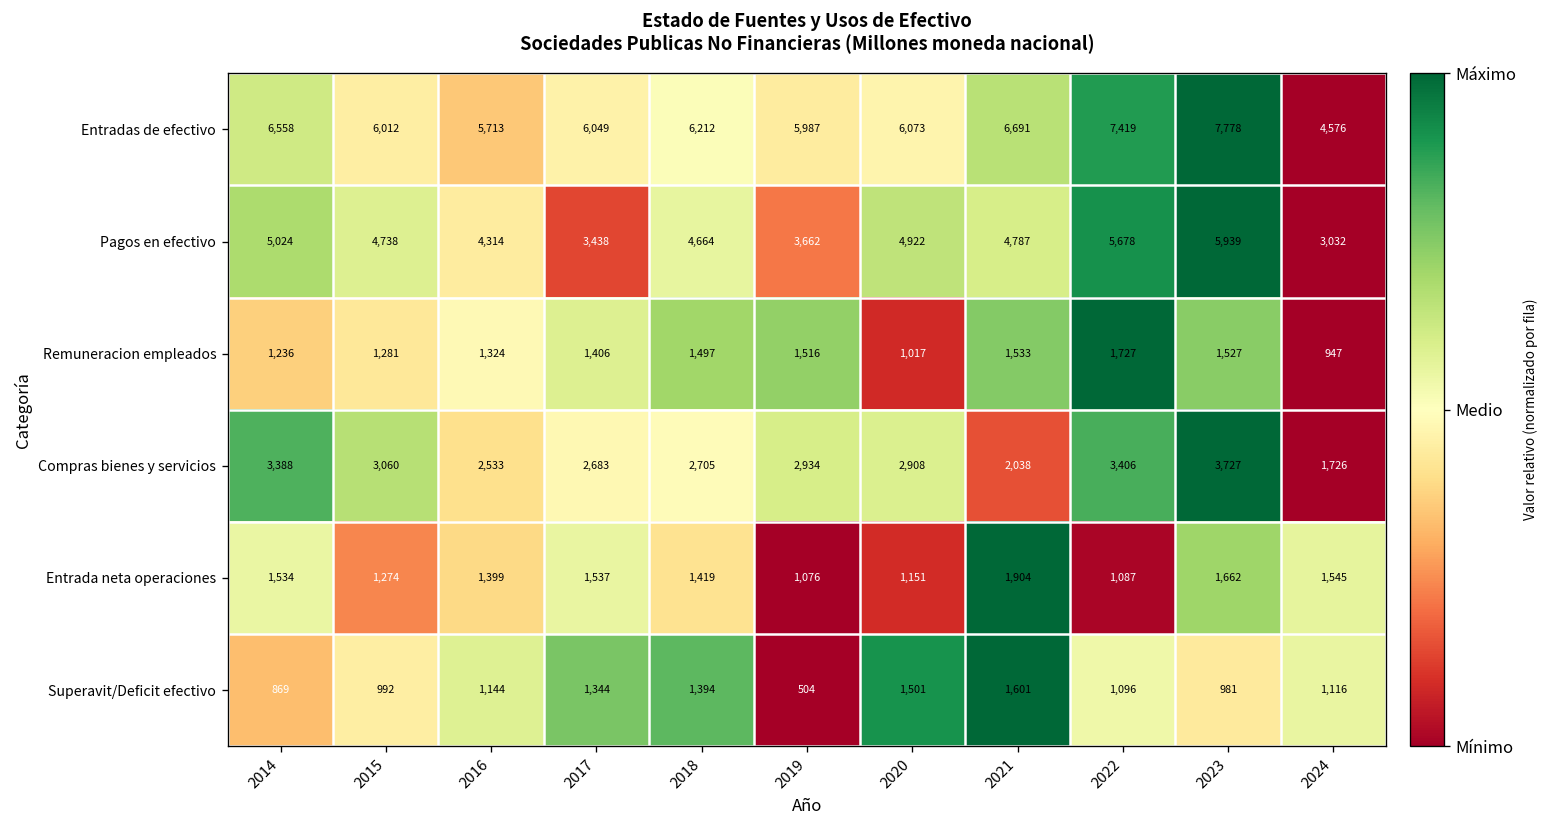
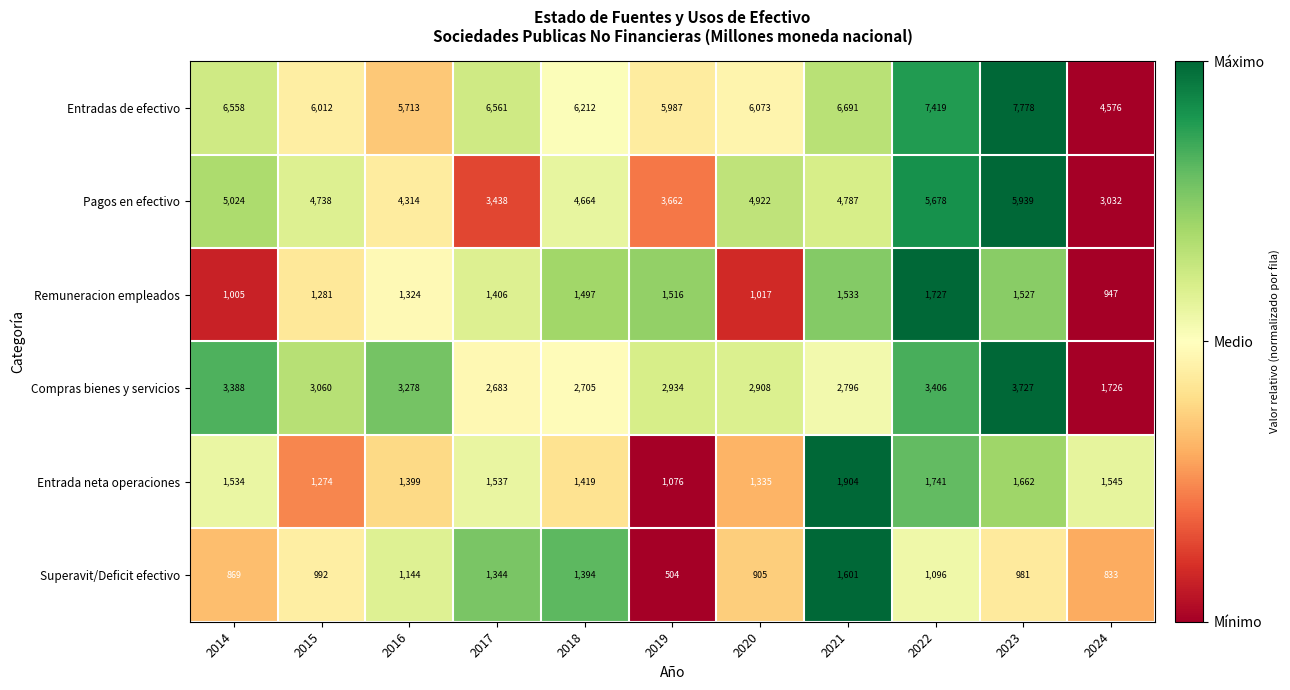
Entradas de efectivo, 2017: 6,049 -> 6,561
Remuneracion empleados, 2014: 1,236 -> 1,005
Compras bienes y servicios, 2016: 2,533 -> 3,278
Compras bienes y servicios, 2021: 2,038 -> 2,796
Entrada neta operaciones, 2020: 1,151 -> 1,335
Entrada neta operaciones, 2022: 1,087 -> 1,741
Superavit/Deficit efectivo, 2020: 1,501 -> 905
Superavit/Deficit efectivo, 2024: 1,116 -> 833
